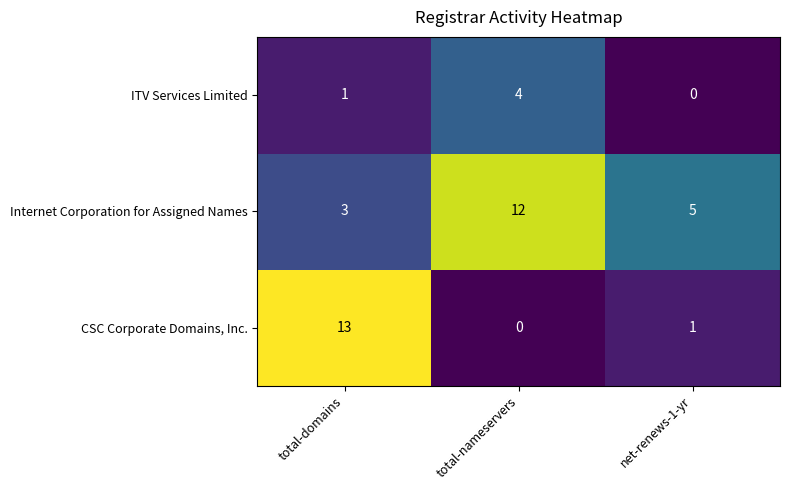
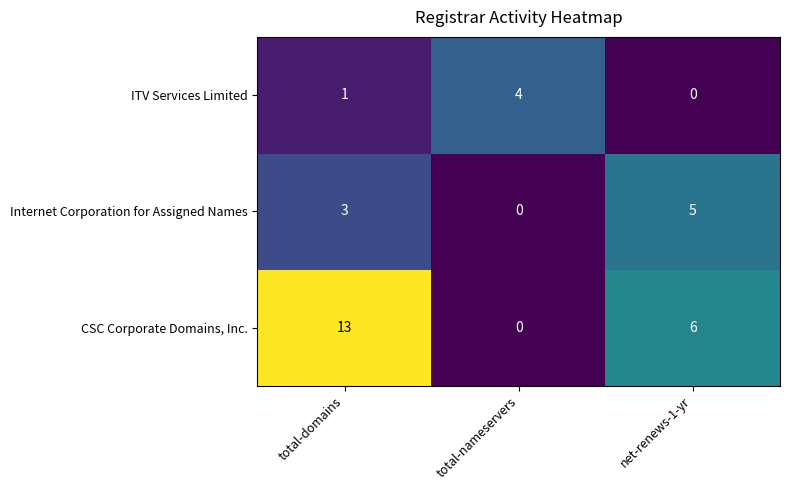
Internet Corporation for Assigned Names, total-nameservers: 12 -> 0
CSC Corporate Domains, Inc., net-renews-1-yr: 1 -> 6
